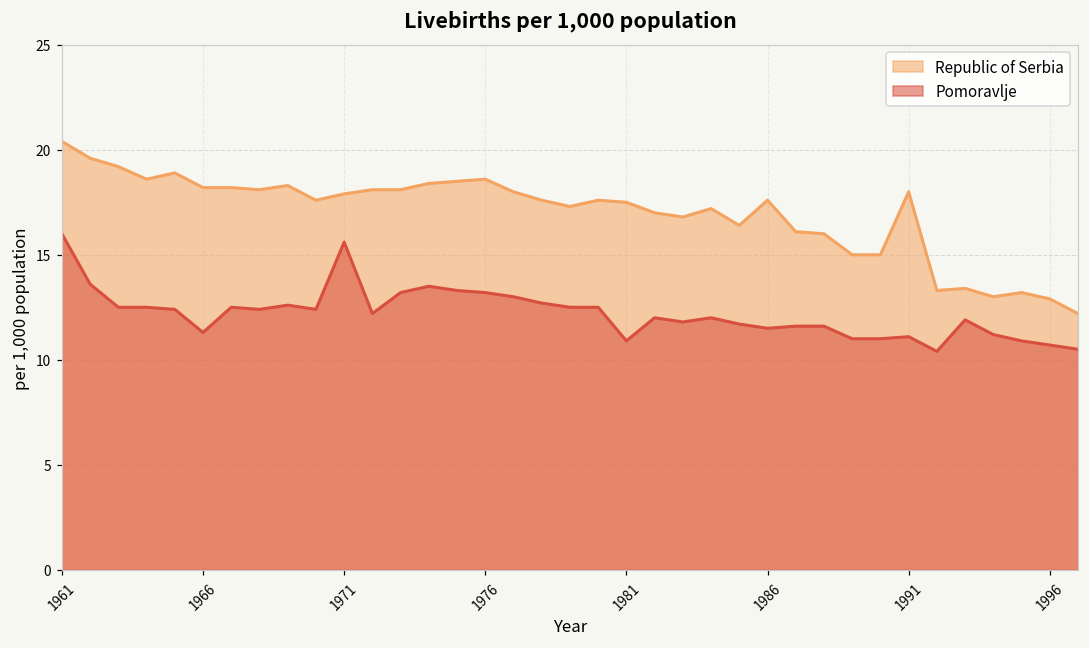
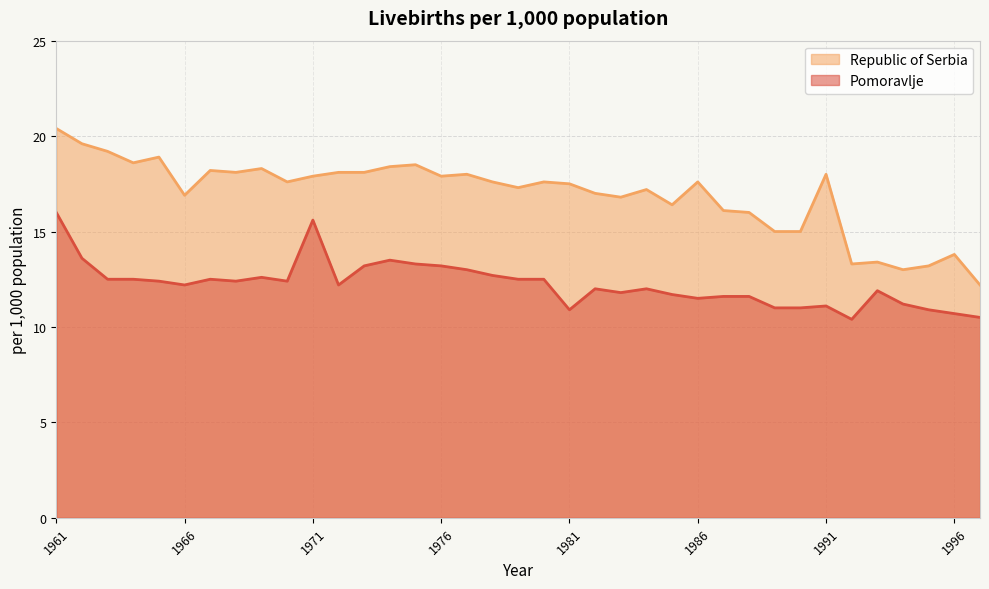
Republic of Serbia, 1966: 18.2 -> 16.9
Pomoravlje, 1966: 11.3 -> 12.2
Republic of Serbia, 1976: 18.6 -> 17.9
Republic of Serbia, 1996: 12.9 -> 13.8
